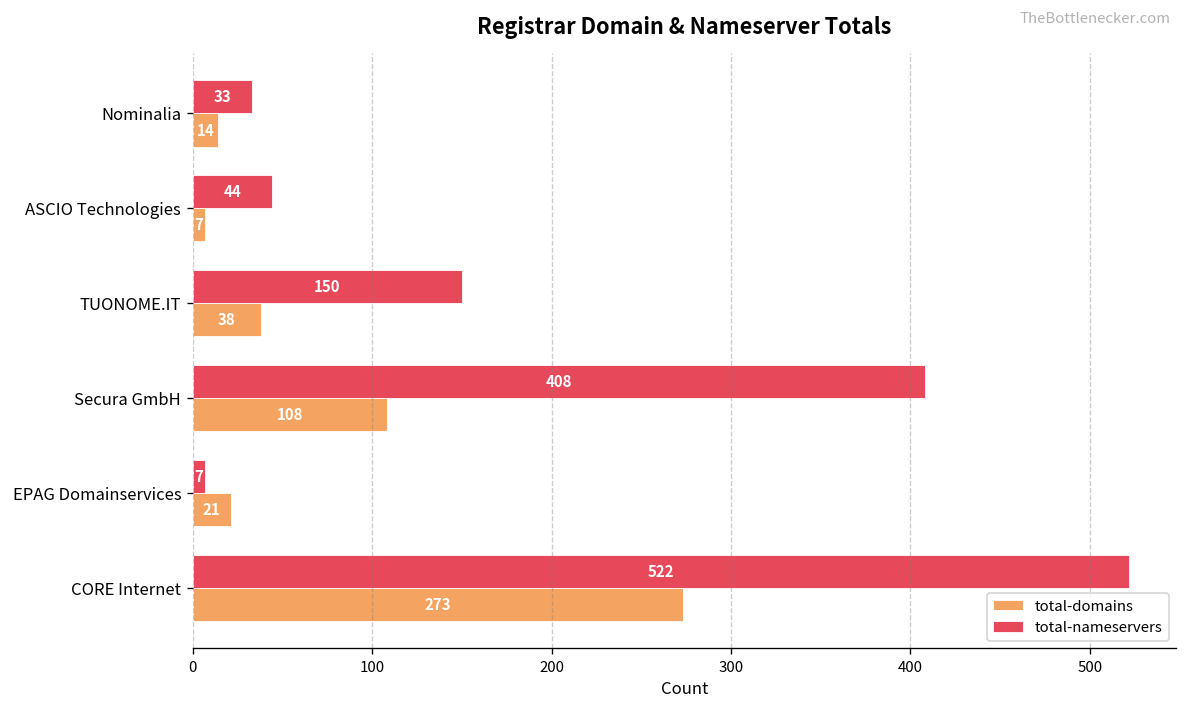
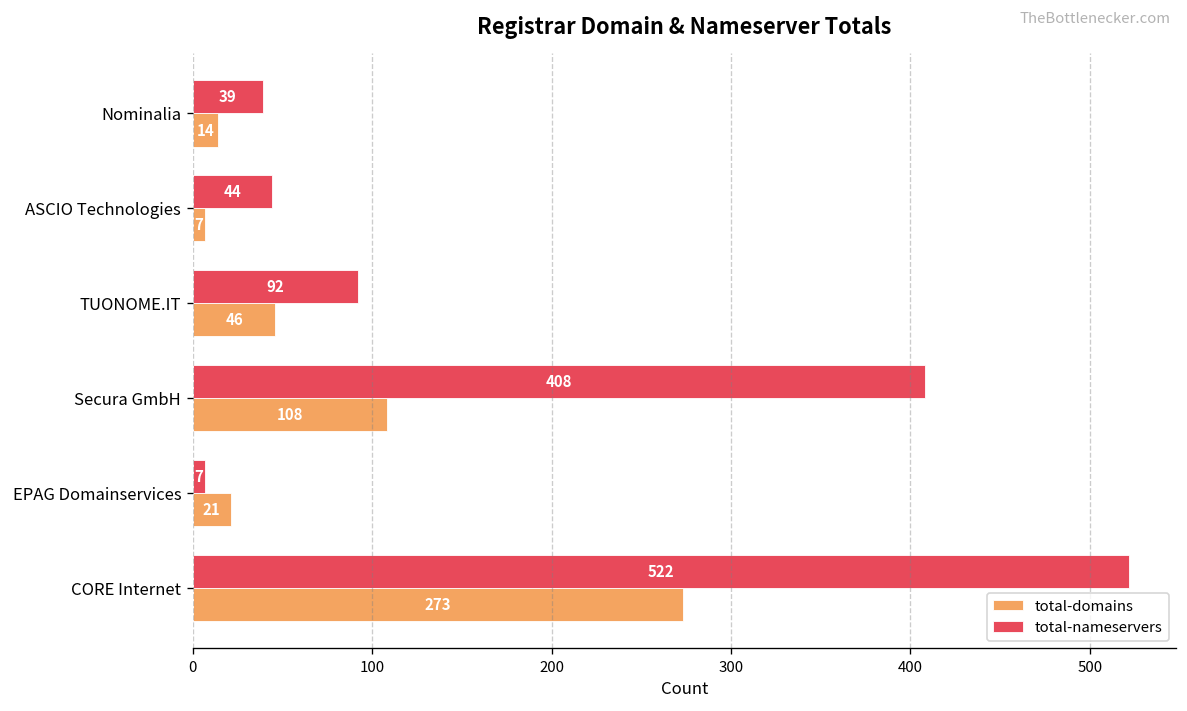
total-nameservers, Nominalia: 33 -> 39
total-nameservers, TUONOME.IT: 150 -> 92
total-domains, TUONOME.IT: 38 -> 46
